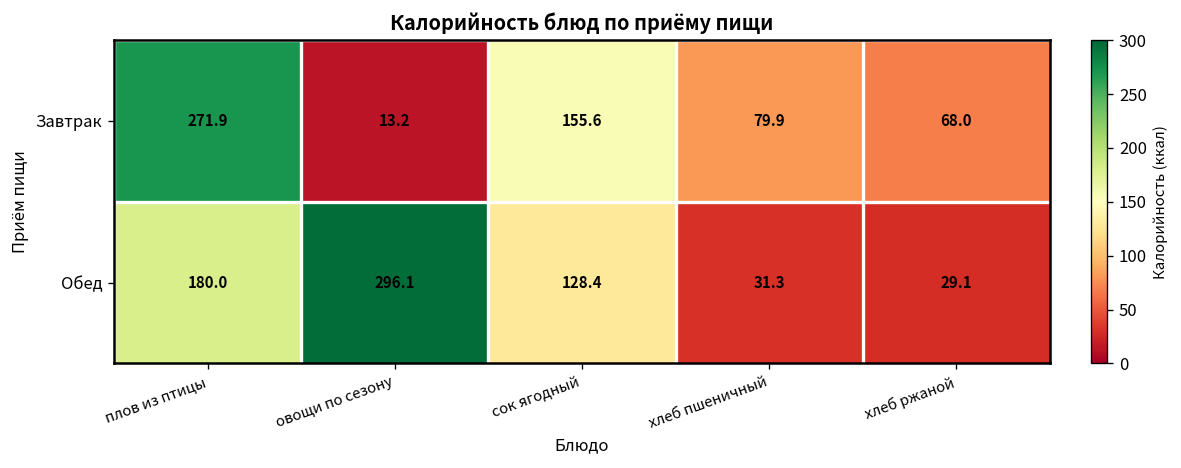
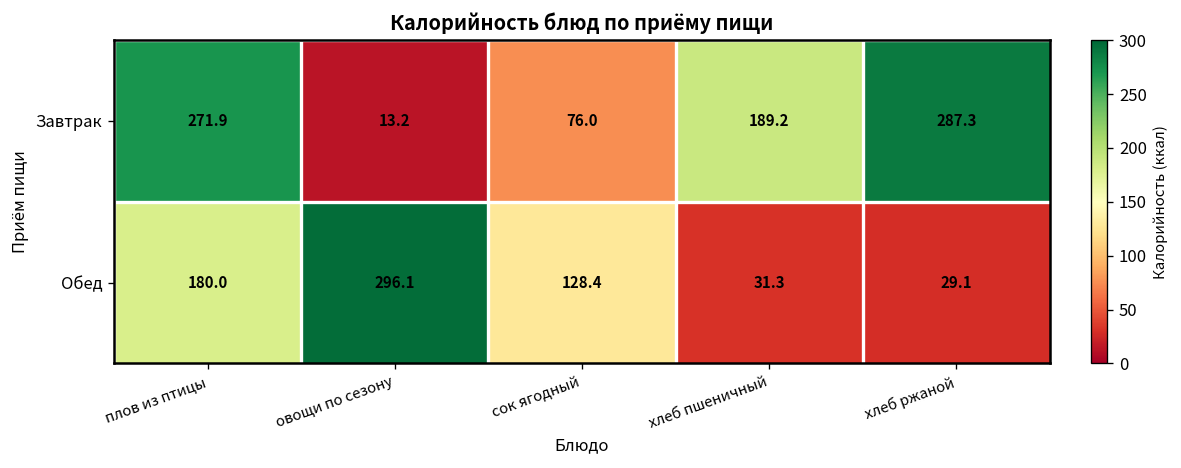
Завтрак, сок ягодный: 155.6 -> 76.0
Завтрак, хлеб пшеничный: 79.9 -> 189.2
Завтрак, хлеб ржаной: 68.0 -> 287.3
